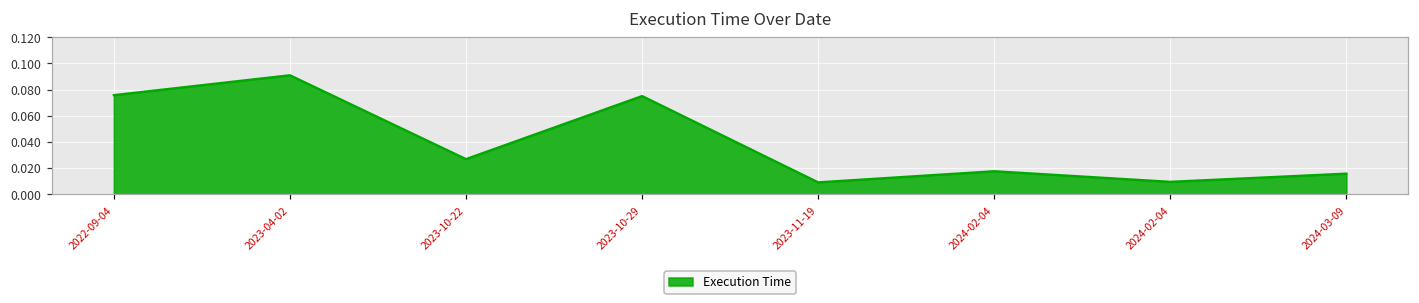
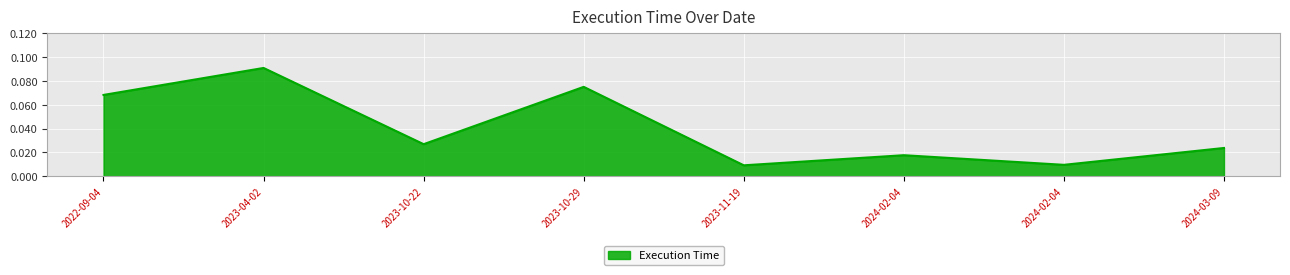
2022-09-04: 0.076 -> 0.068
2024-03-09: 0.016 -> 0.024
